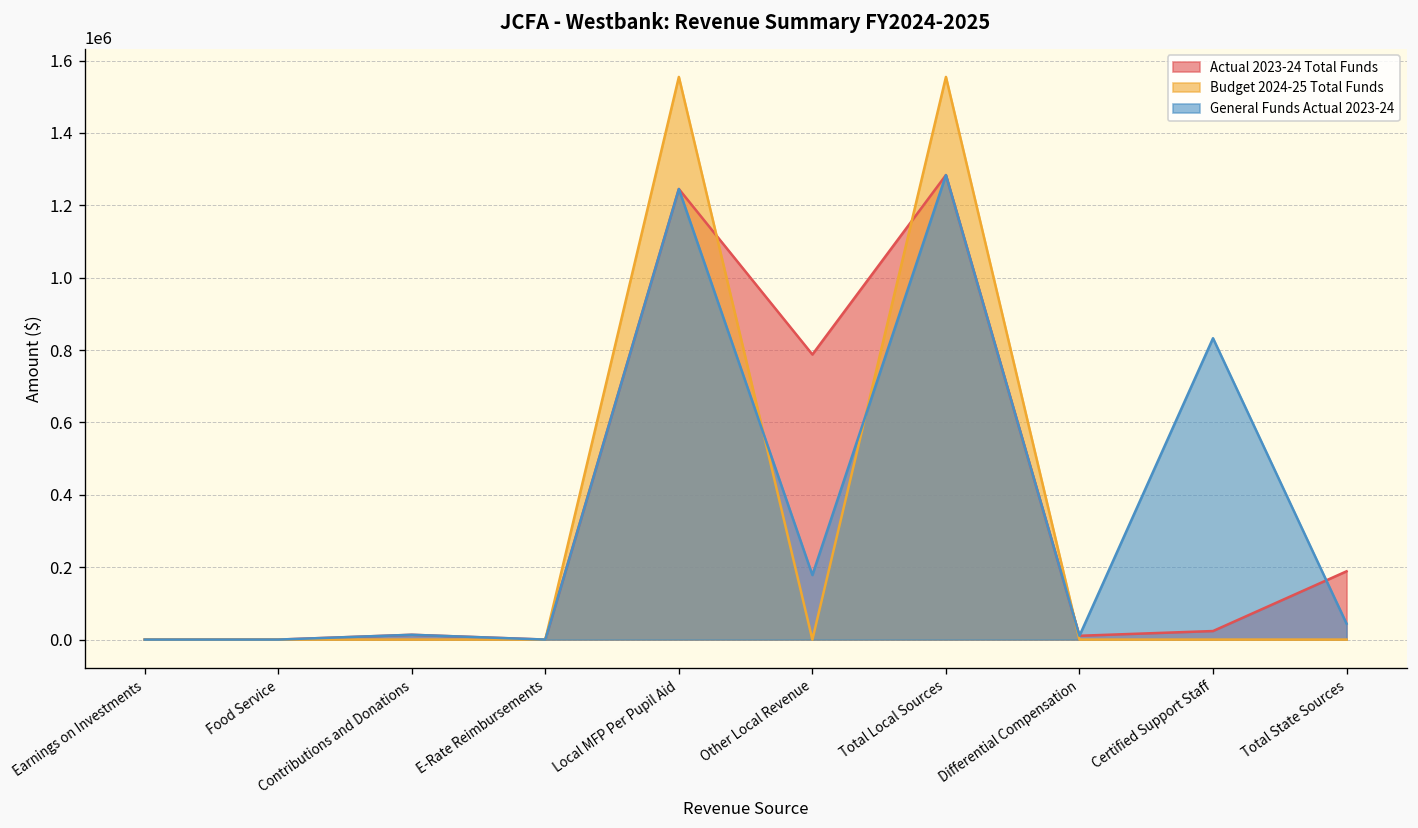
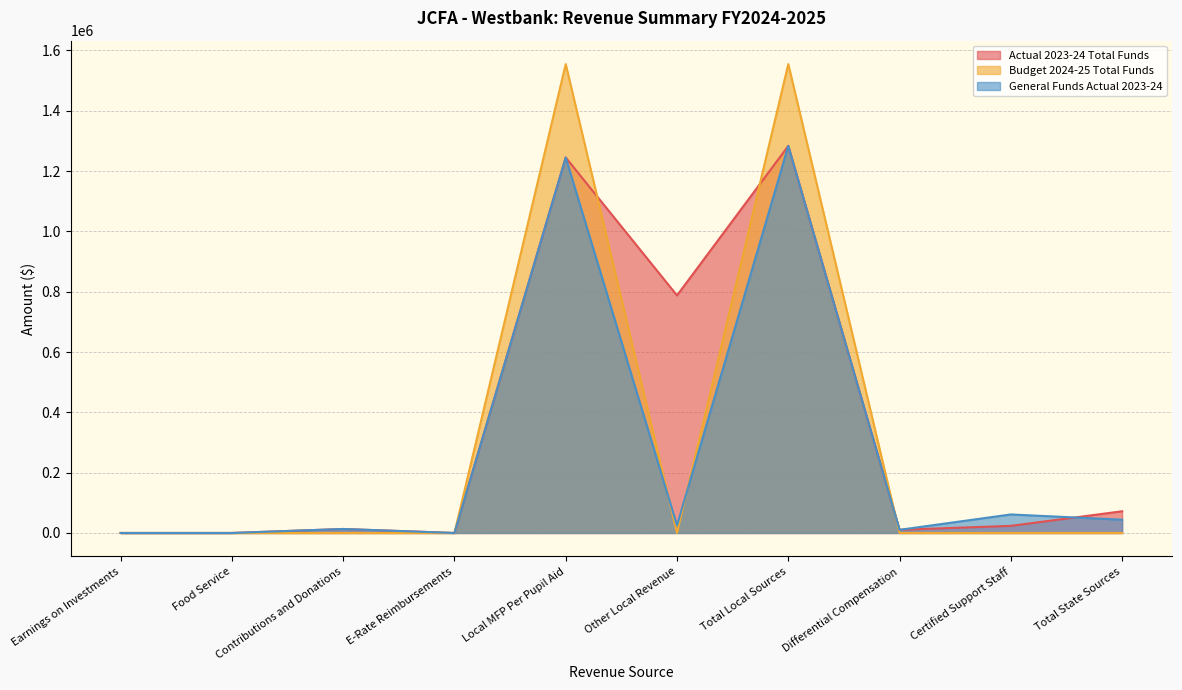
General Funds Actual 2023-24, Other Local Revenue: 180000 -> 30000
General Funds Actual 2023-24, Certified Support Staff: 830000 -> 60000
Actual 2023-24 Total Funds, Total State Sources: 190000 -> 70000
